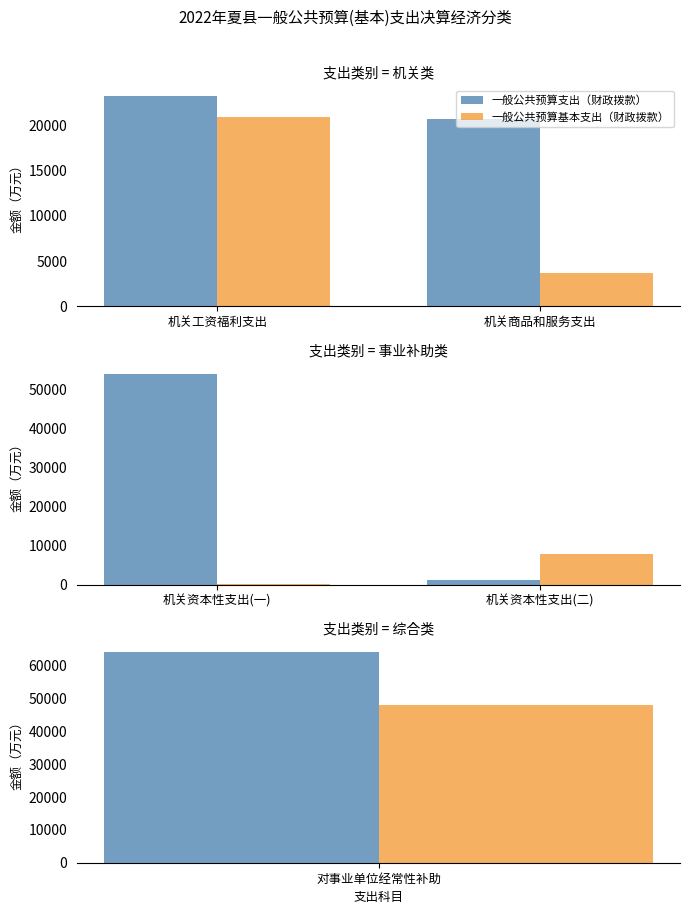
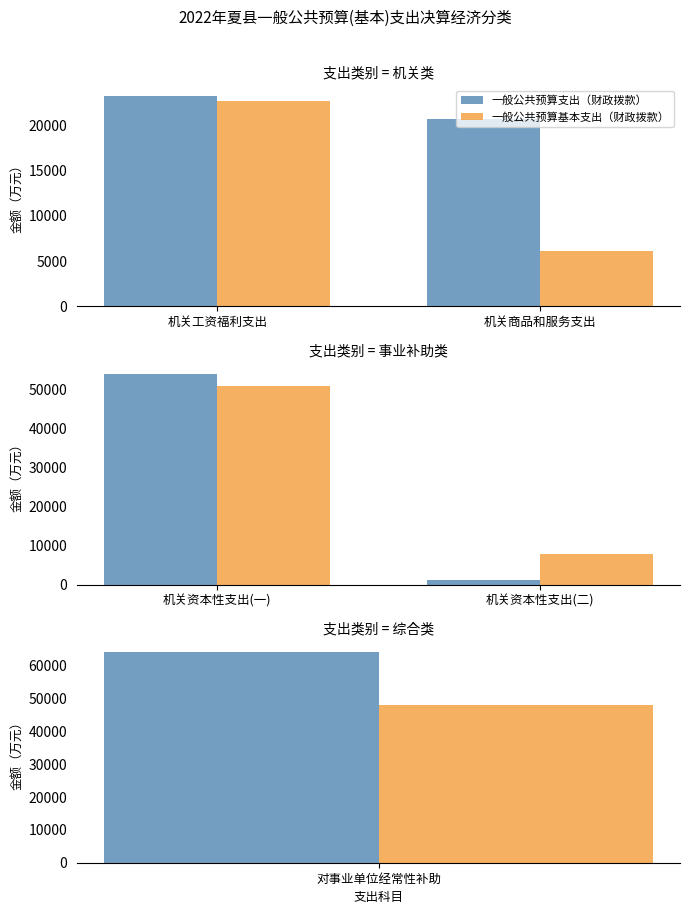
支出类别 = 机关类, 一般公共预算基本支出（财政拨款）, 机关工资福利支出: 21000 -> 23000
支出类别 = 机关类, 一般公共预算基本支出（财政拨款）, 机关商品和服务支出: 4000 -> 6000
支出类别 = 事业补助类, 一般公共预算基本支出（财政拨款）, 机关资本性支出(一): 0 -> 51000
